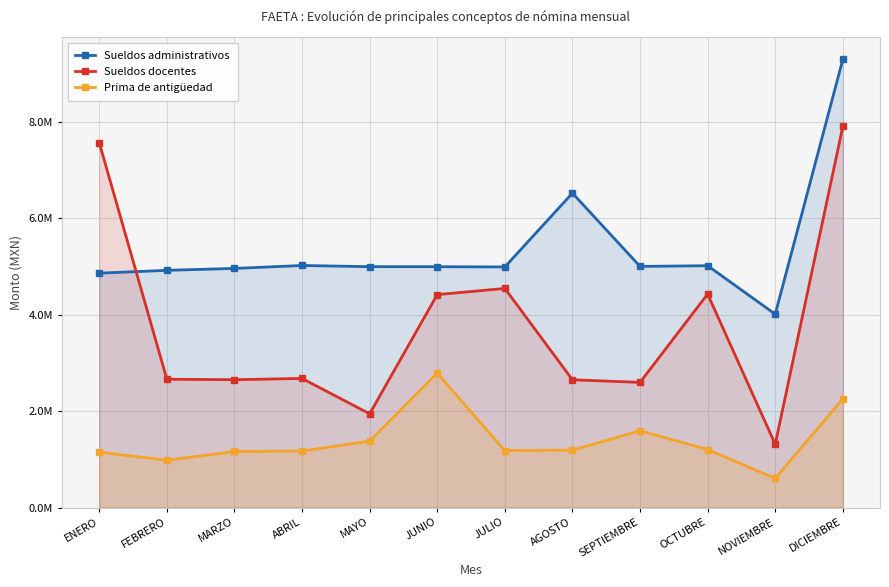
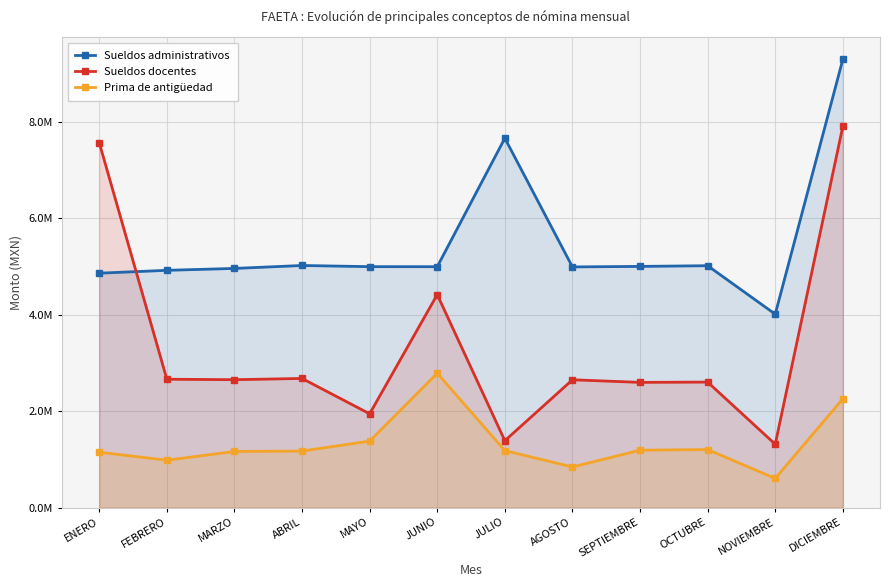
Sueldos administrativos, JULIO: 5000000 -> 7700000
Sueldos docentes, JULIO: 4500000 -> 1400000
Sueldos administrativos, AGOSTO: 6500000 -> 5000000
Prima de antigüedad, AGOSTO: 1200000 -> 800000
Prima de antigüedad, SEPTIEMBRE: 1600000 -> 1200000
Sueldos docentes, OCTUBRE: 4400000 -> 2600000
